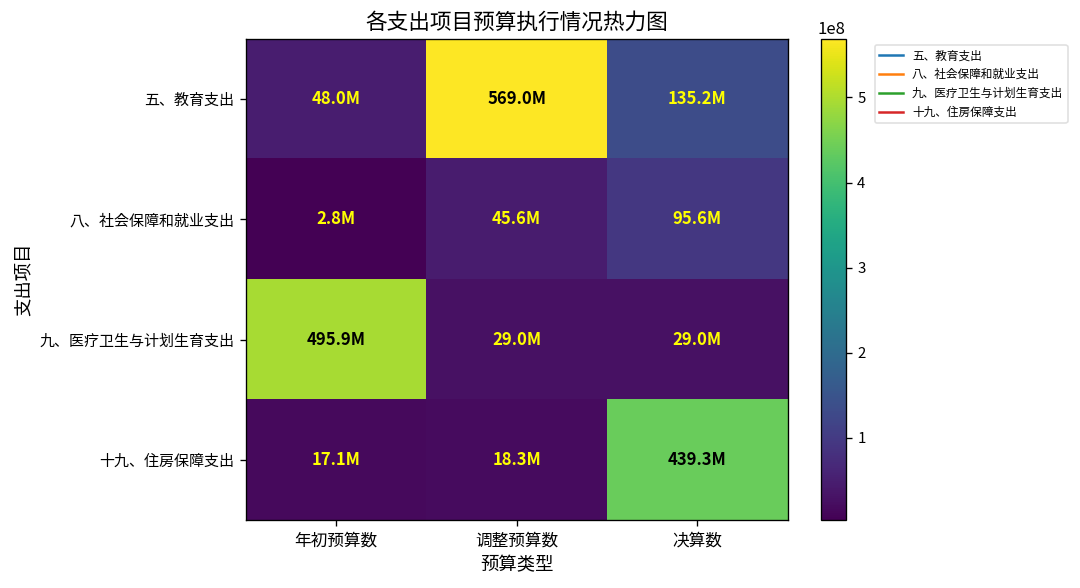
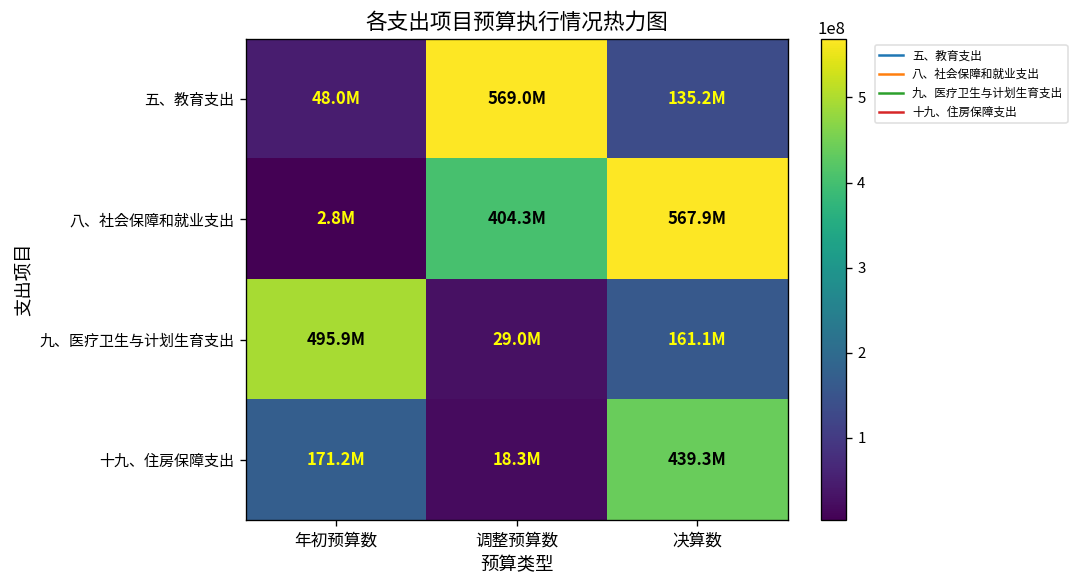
八、社会保障和就业支出, 调整预算数: 45.6M -> 404.3M
八、社会保障和就业支出, 决算数: 95.6M -> 567.9M
九、医疗卫生与计划生育支出, 决算数: 29.0M -> 161.1M
十九、住房保障支出, 年初预算数: 17.1M -> 171.2M
